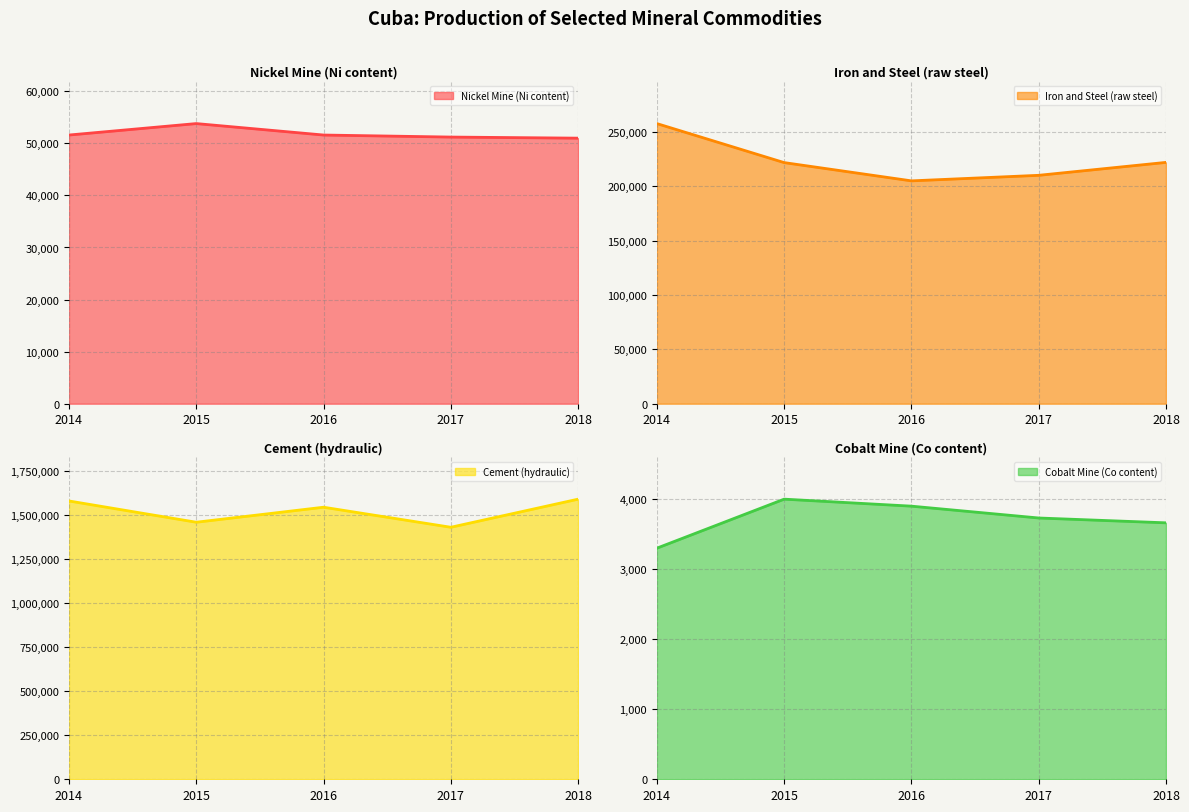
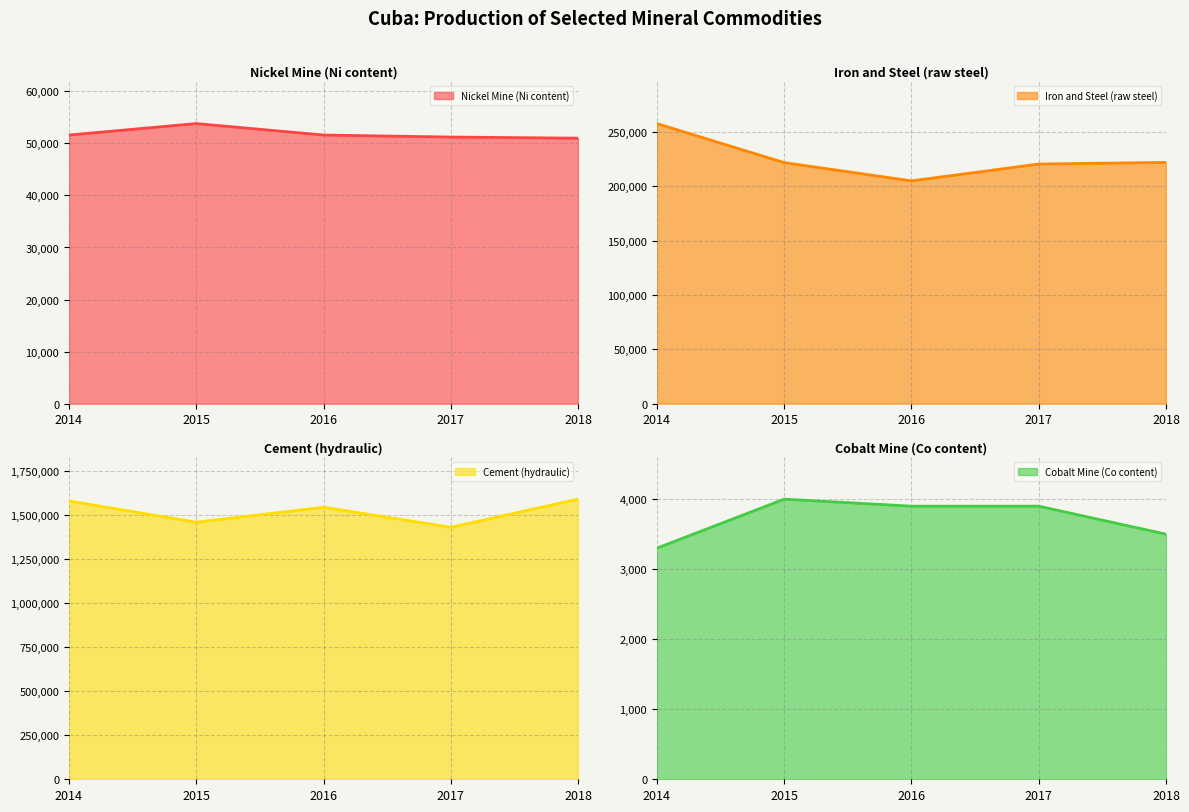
Iron and Steel (raw steel), 2017: 210,000 -> 220,000
Cobalt Mine (Co content), 2017: 3,700 -> 3,900
Cobalt Mine (Co content), 2018: 3,700 -> 3,500
